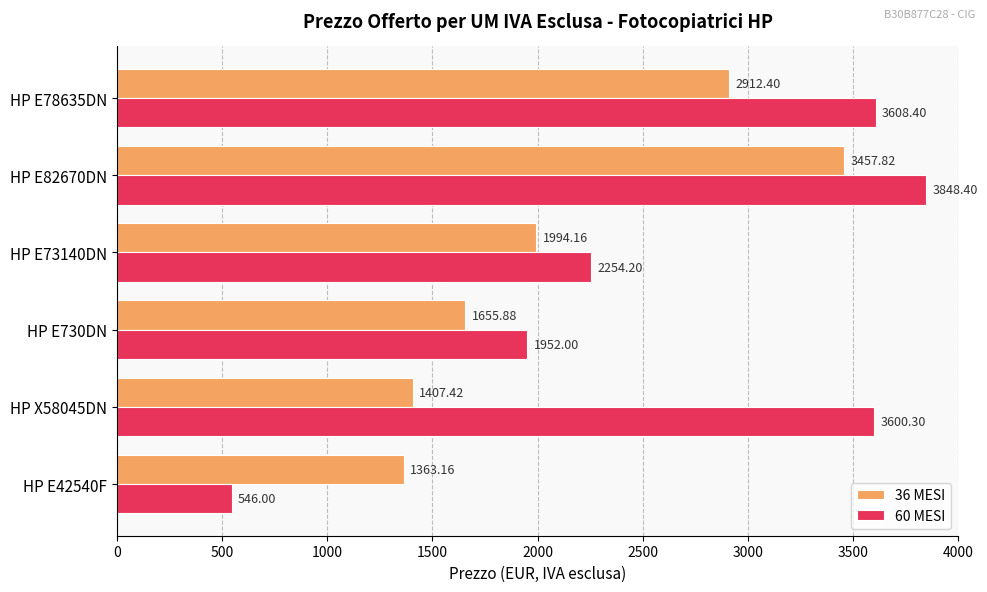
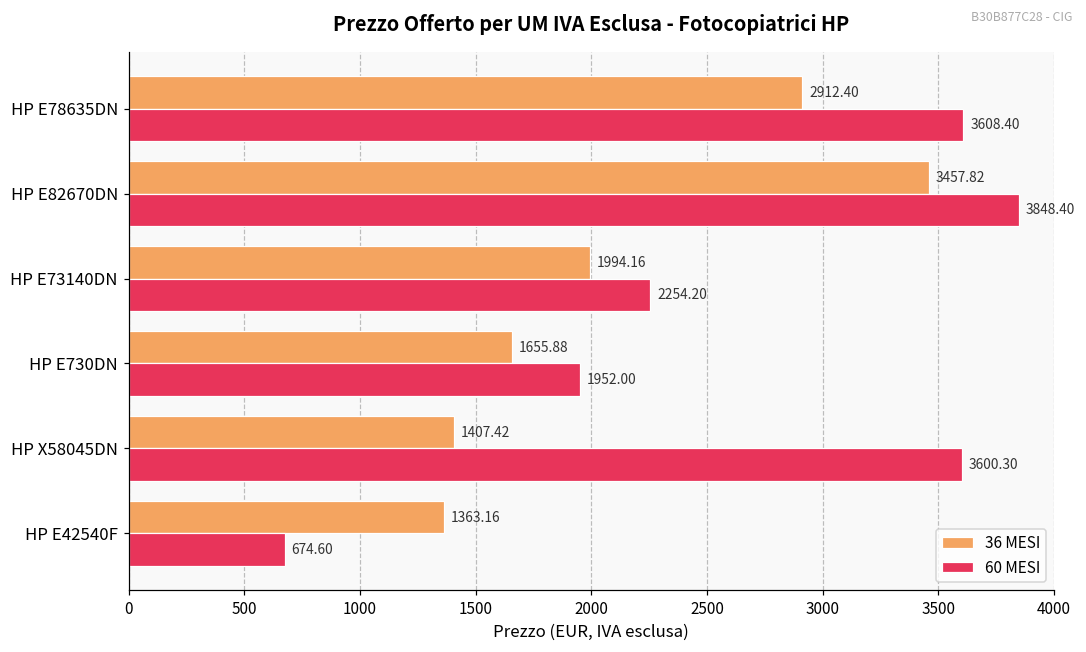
60 MESI, HP E42540F: 546.00 -> 674.60
